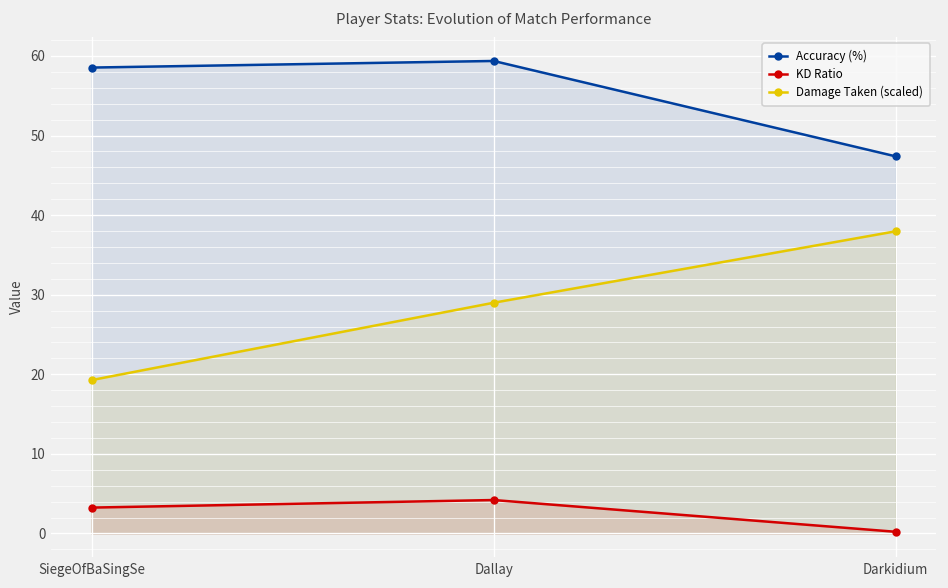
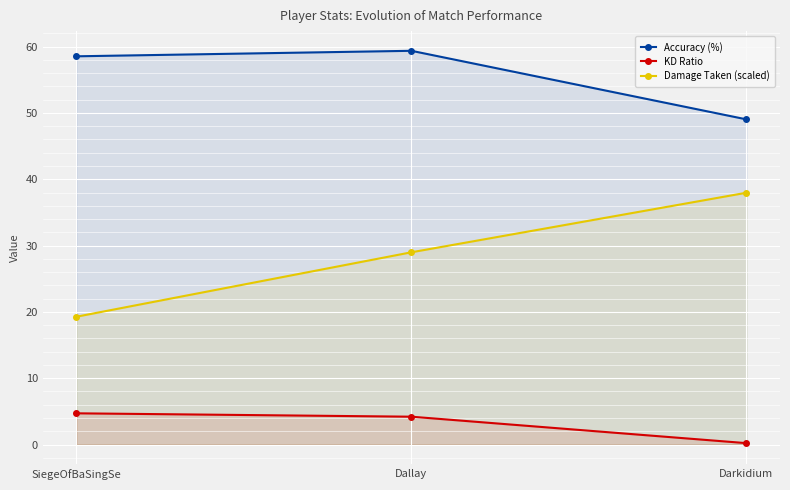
KD Ratio, SiegeOfBaSingSe: 3 -> 5
Accuracy (%), Darkidium: 47 -> 49
